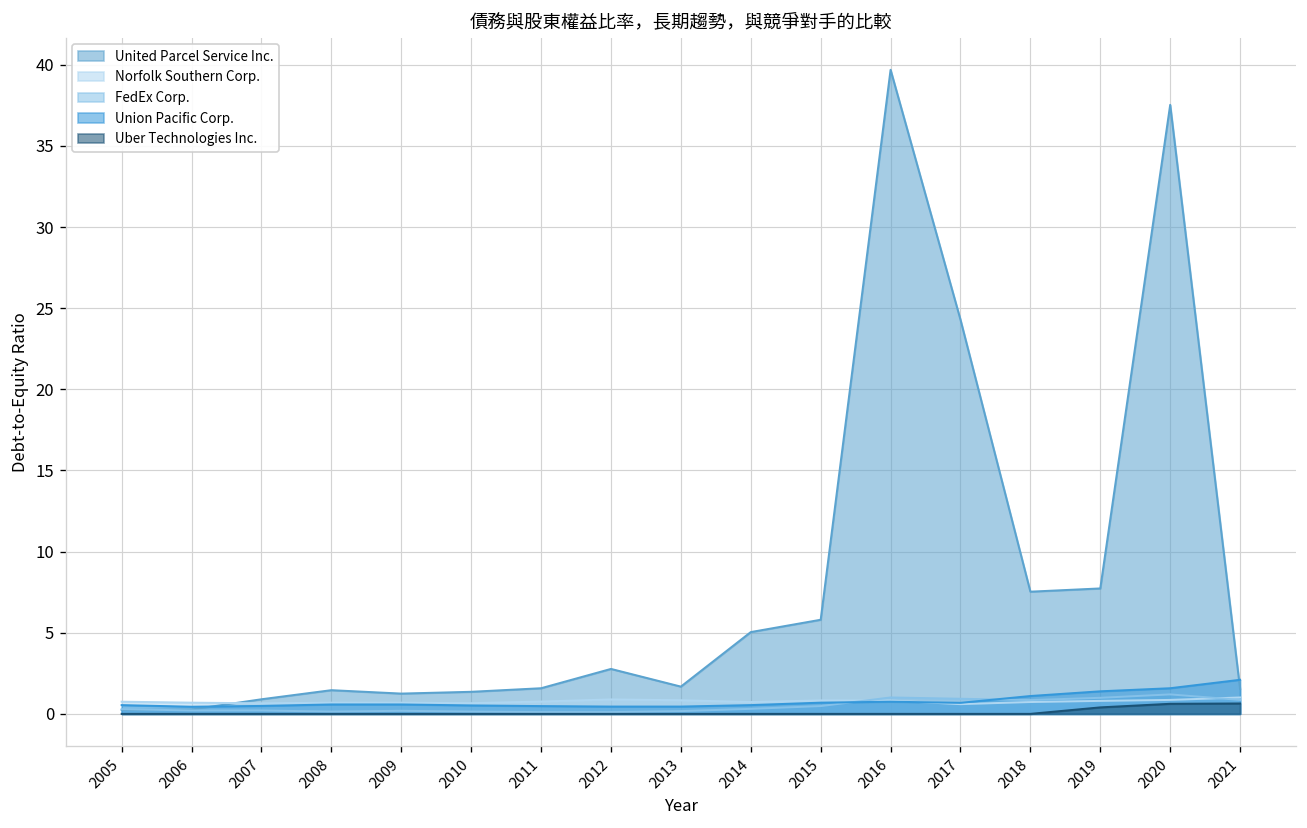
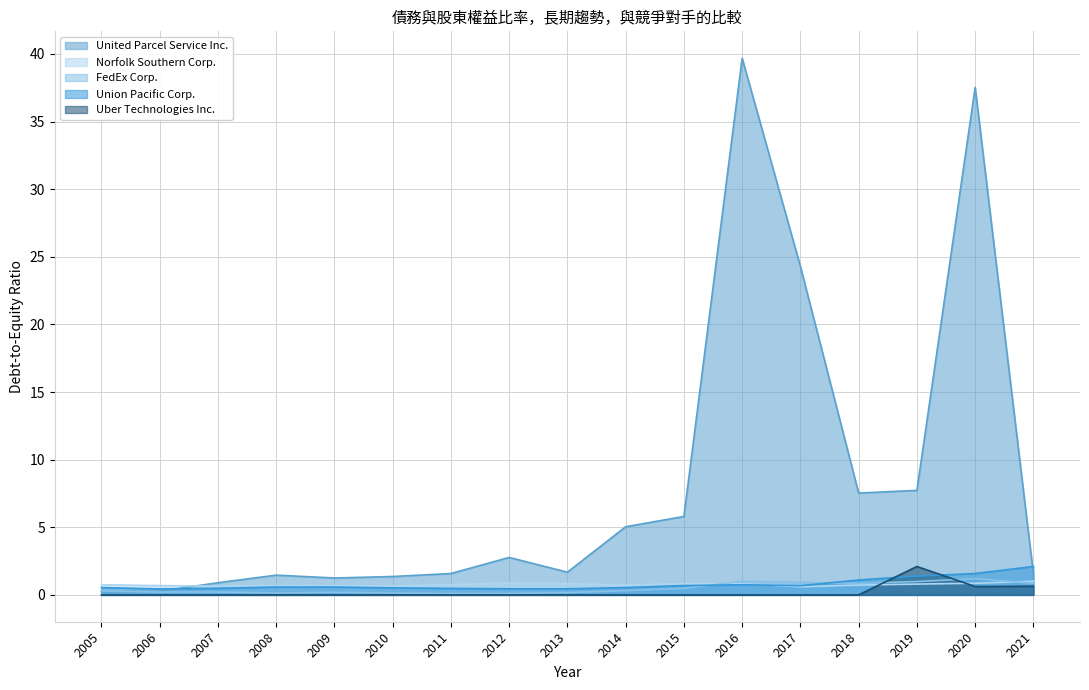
Uber Technologies Inc., 2019: 0.4 -> 2.1
